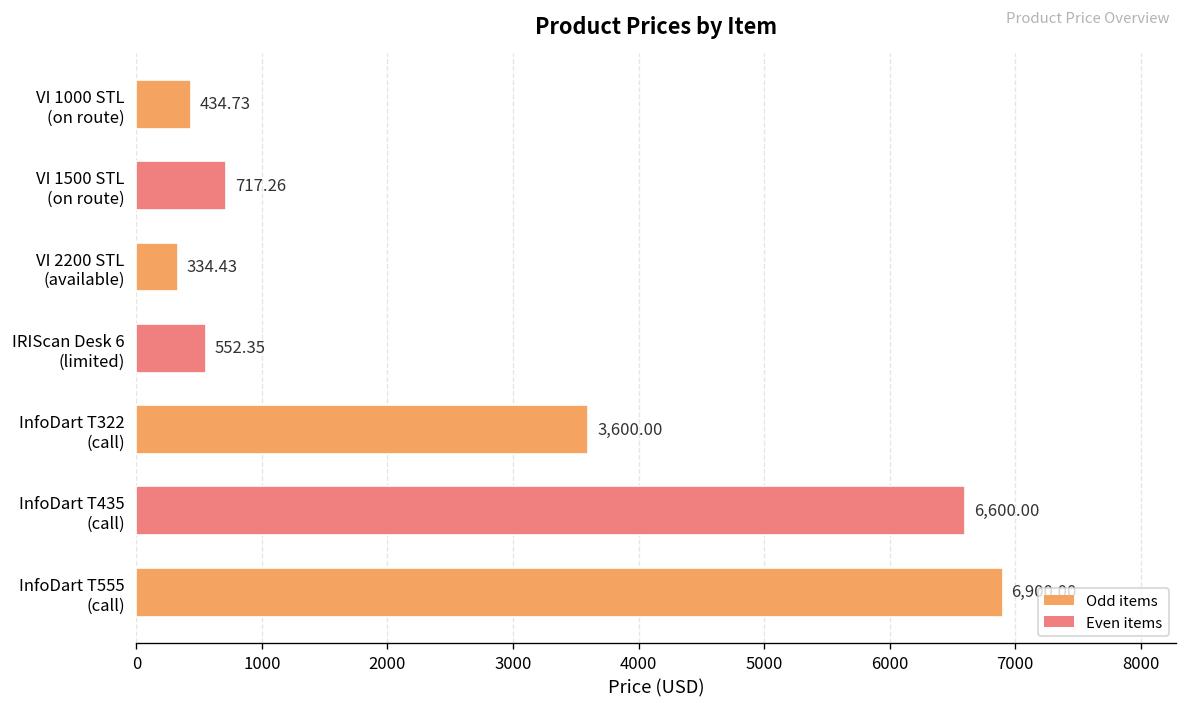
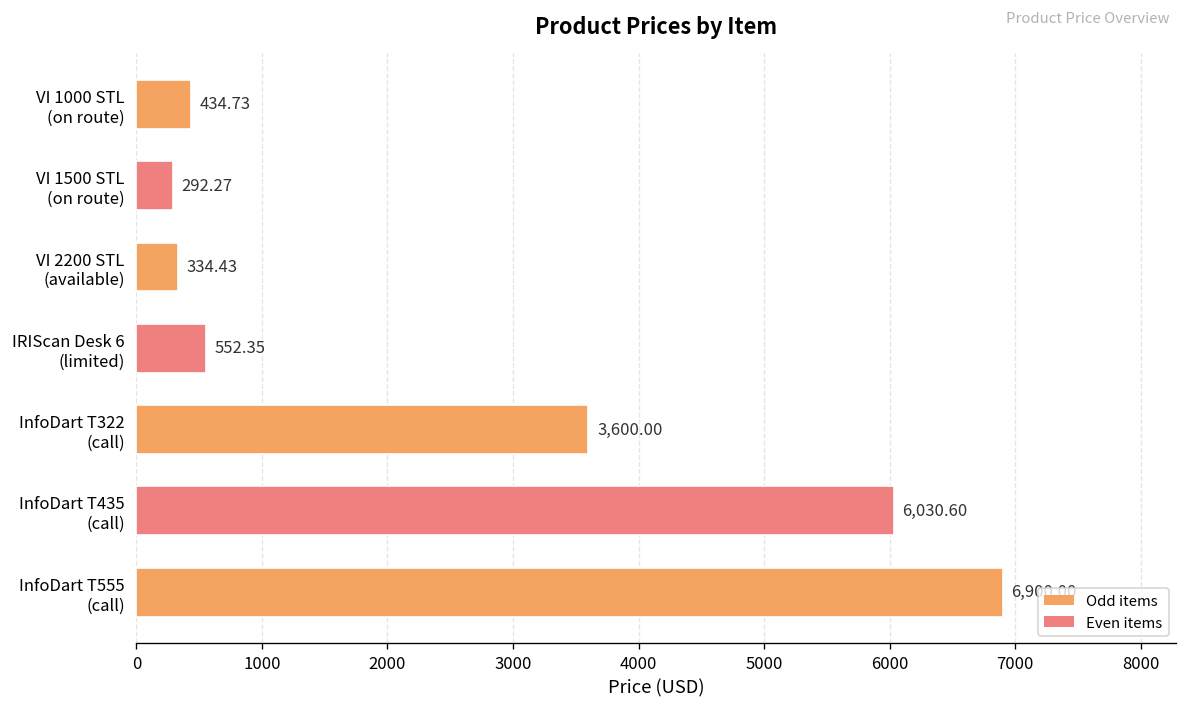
VI 1500 STL (on route): 717.26 -> 292.27
InfoDart T435 (call): 6,600.00 -> 6,030.60
